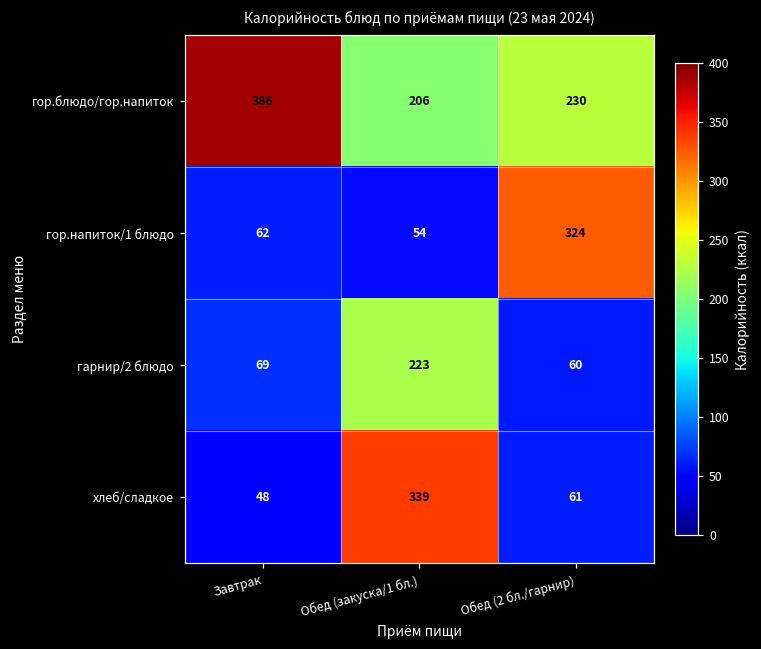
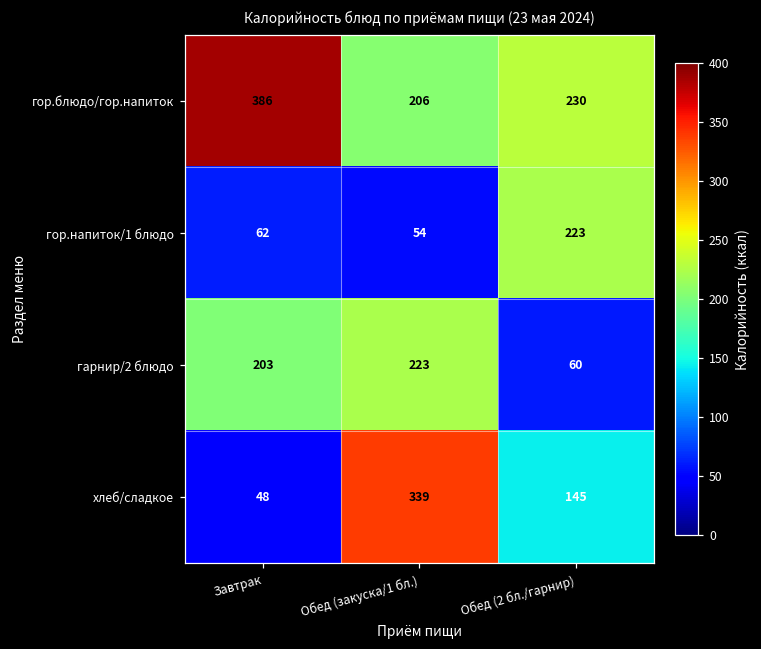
гор.напиток/1 блюдо, Обед (2 бл./гарнир): 324 -> 223
гарнир/2 блюдо, Завтрак: 69 -> 203
хлеб/сладкое, Обед (2 бл./гарнир): 61 -> 145
